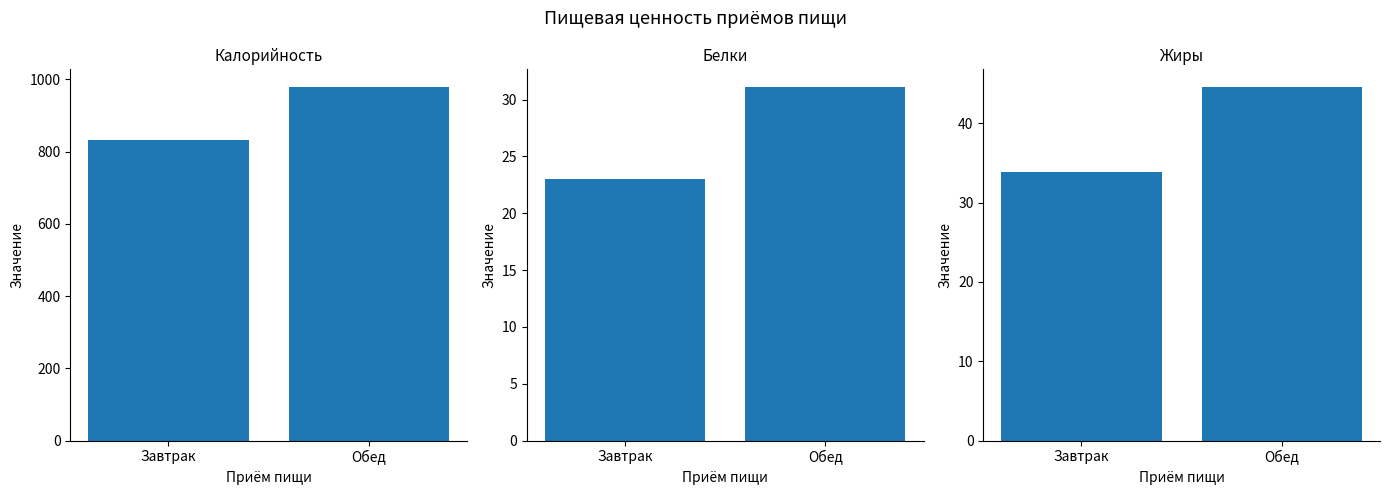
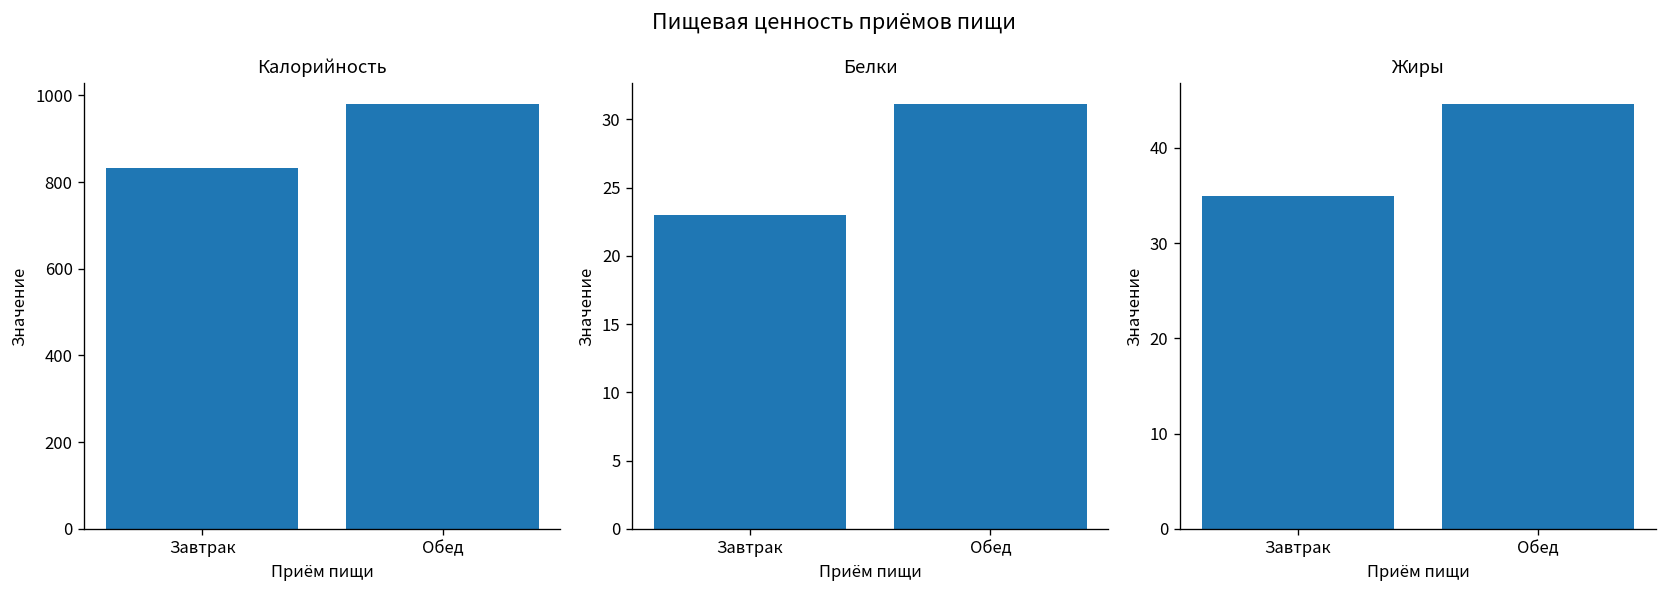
Жиры, Завтрак: 34 -> 35
